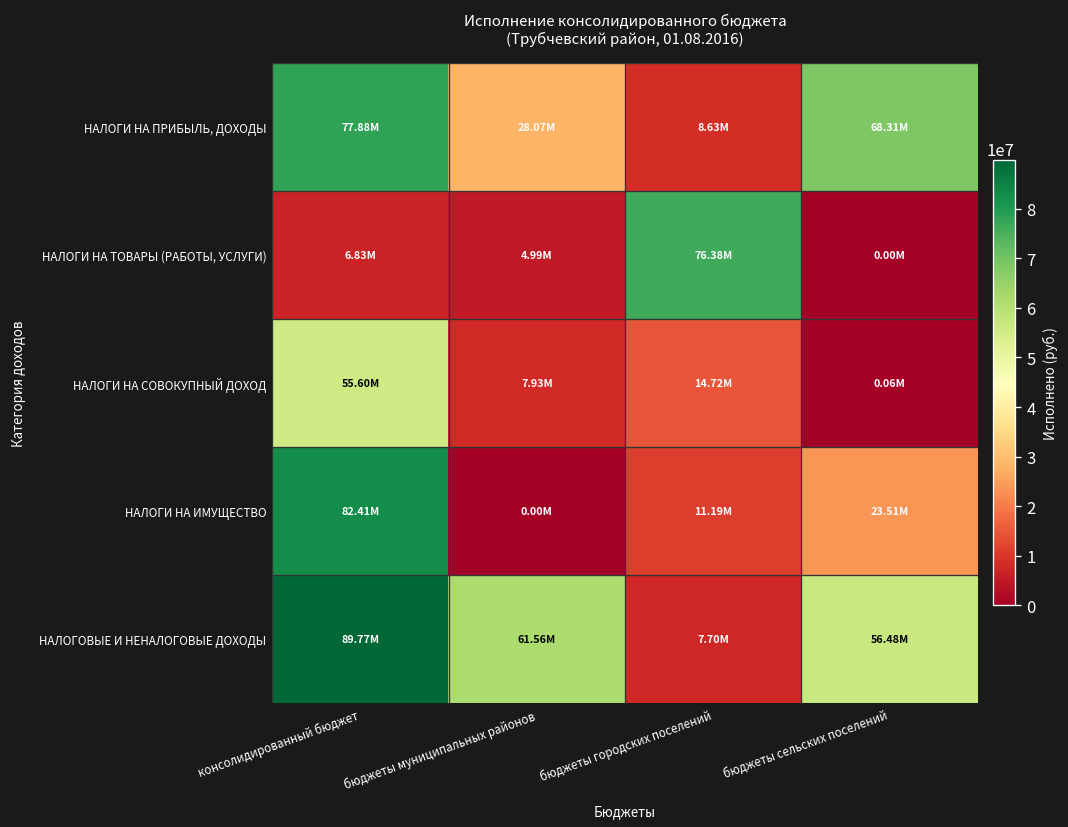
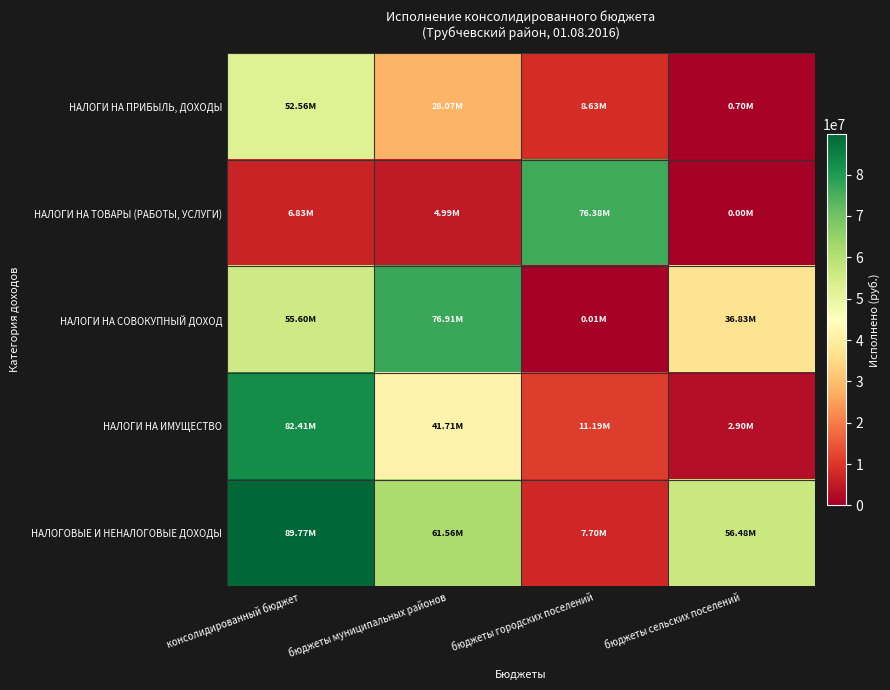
НАЛОГИ НА ПРИБЫЛЬ, ДОХОДЫ, консолидированный бюджет: 77.88M -> 52.56M
НАЛОГИ НА ПРИБЫЛЬ, ДОХОДЫ, бюджеты сельских поселений: 68.31M -> 0.70M
НАЛОГИ НА СОВОКУПНЫЙ ДОХОД, бюджеты муниципальных районов: 7.93M -> 76.91M
НАЛОГИ НА СОВОКУПНЫЙ ДОХОД, бюджеты городских поселений: 14.72M -> 0.01M
НАЛОГИ НА СОВОКУПНЫЙ ДОХОД, бюджеты сельских поселений: 0.06M -> 36.83M
НАЛОГИ НА ИМУЩЕСТВО, бюджеты муниципальных районов: 0.00M -> 41.71M
НАЛОГИ НА ИМУЩЕСТВО, бюджеты сельских поселений: 23.51M -> 2.90M
